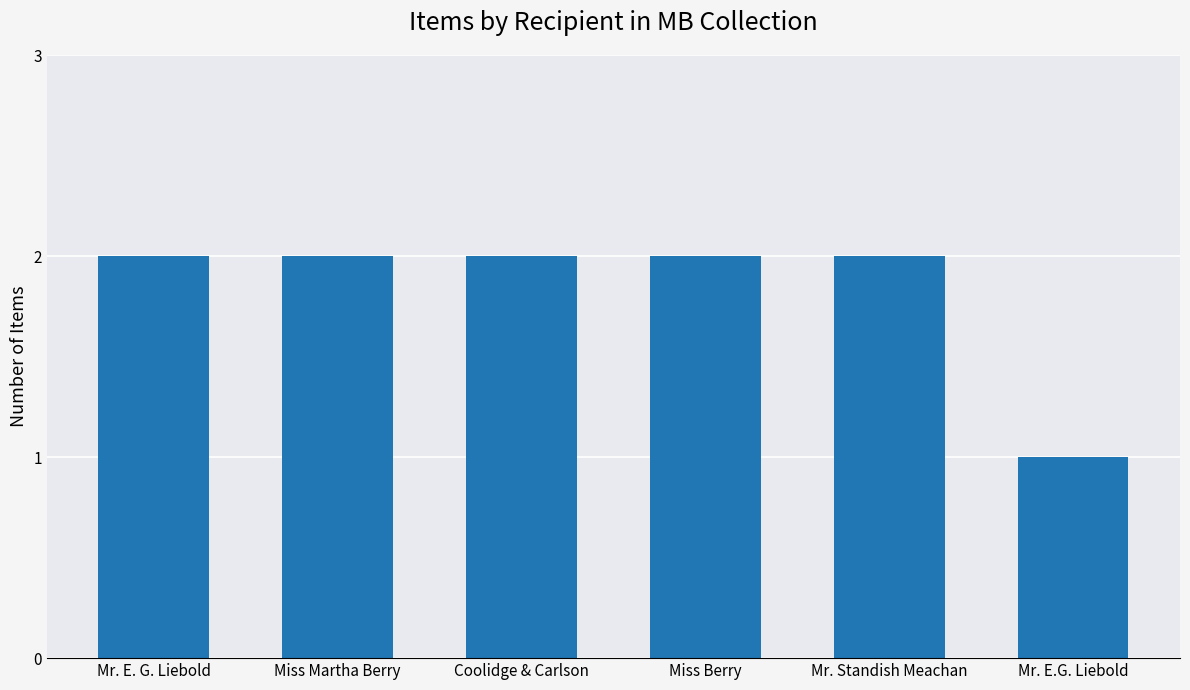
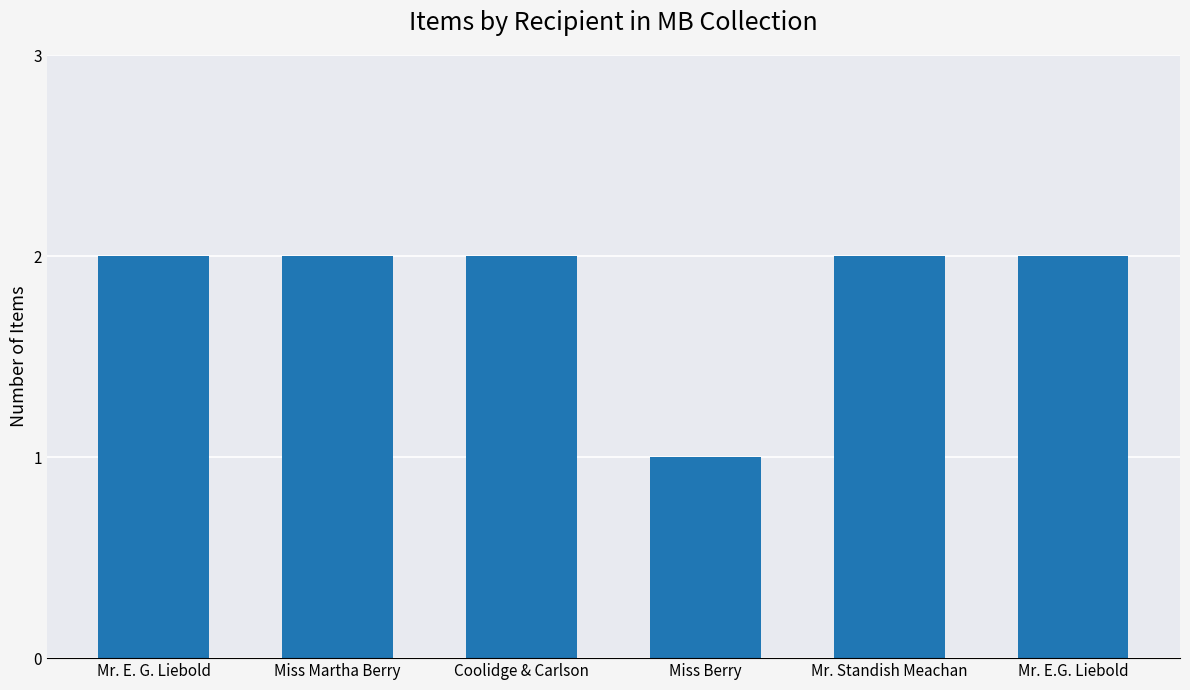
Miss Berry: 2 -> 1
Mr. E.G. Liebold: 1 -> 2
